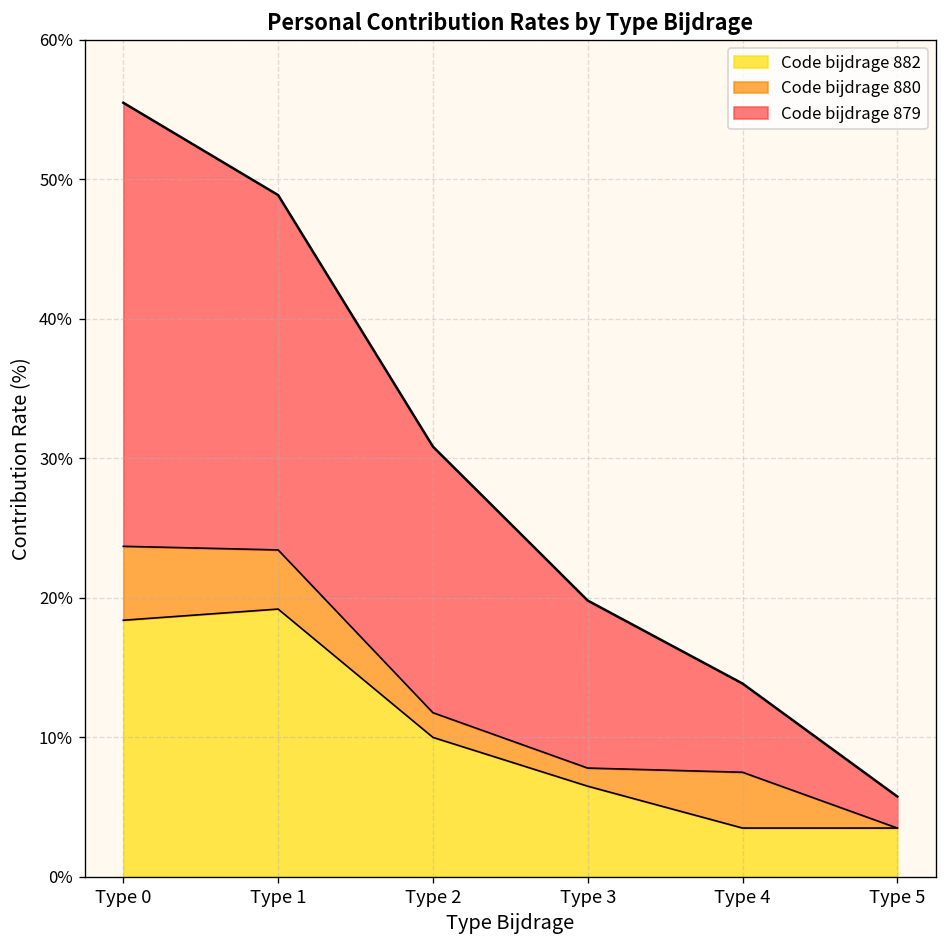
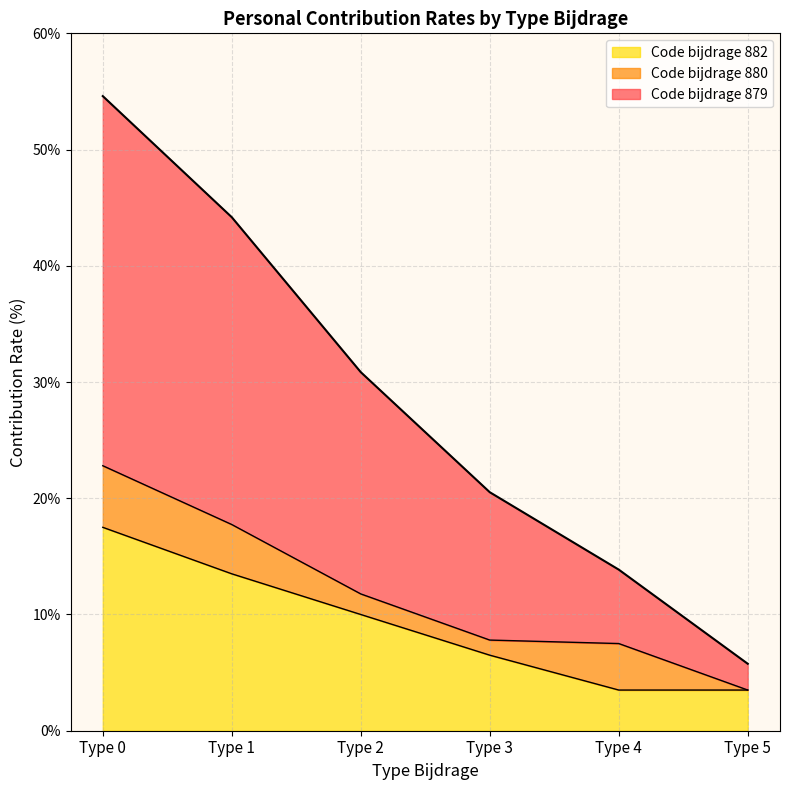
Code bijdrage 882, Type 0: 18.4% -> 17.5%
Code bijdrage 882, Type 1: 19.2% -> 13.5%
Code bijdrage 879, Type 1: 25.4% -> 26.4%
Code bijdrage 879, Type 3: 12.0% -> 12.7%
